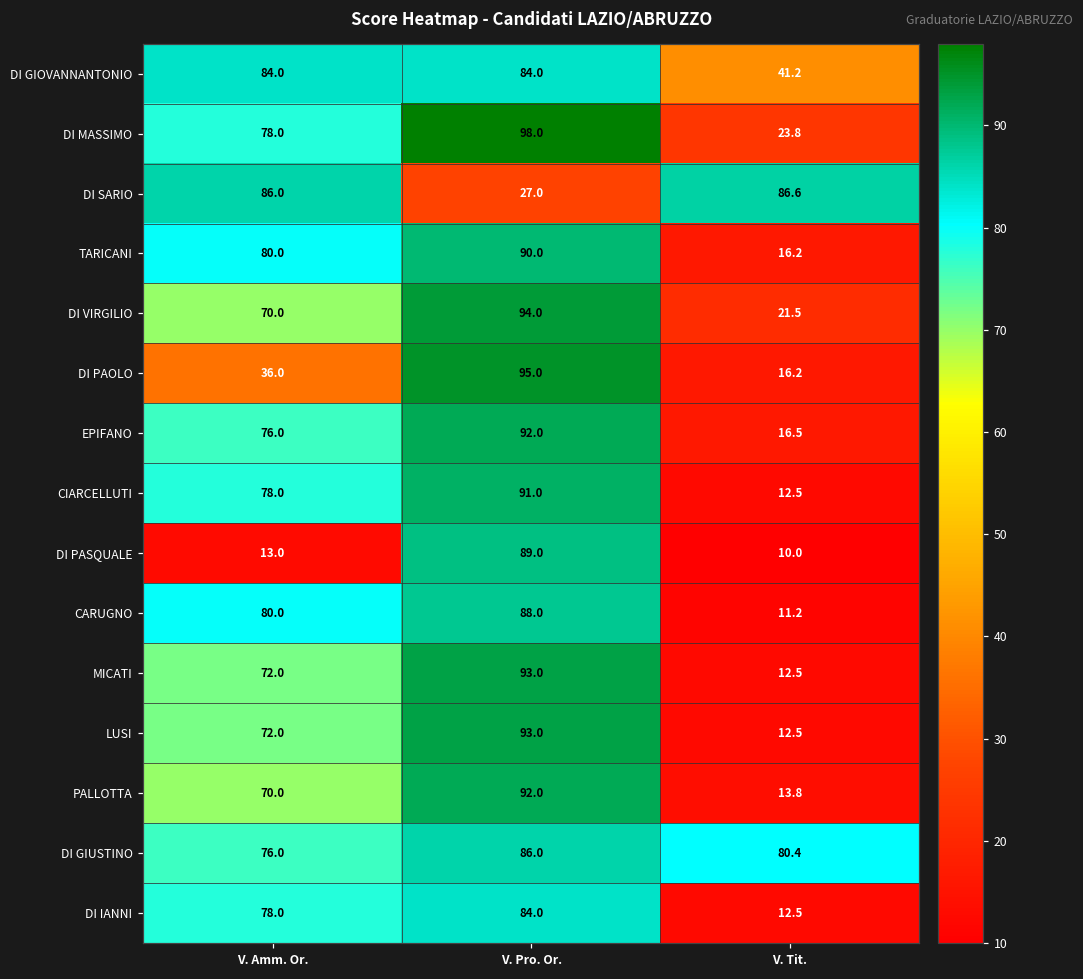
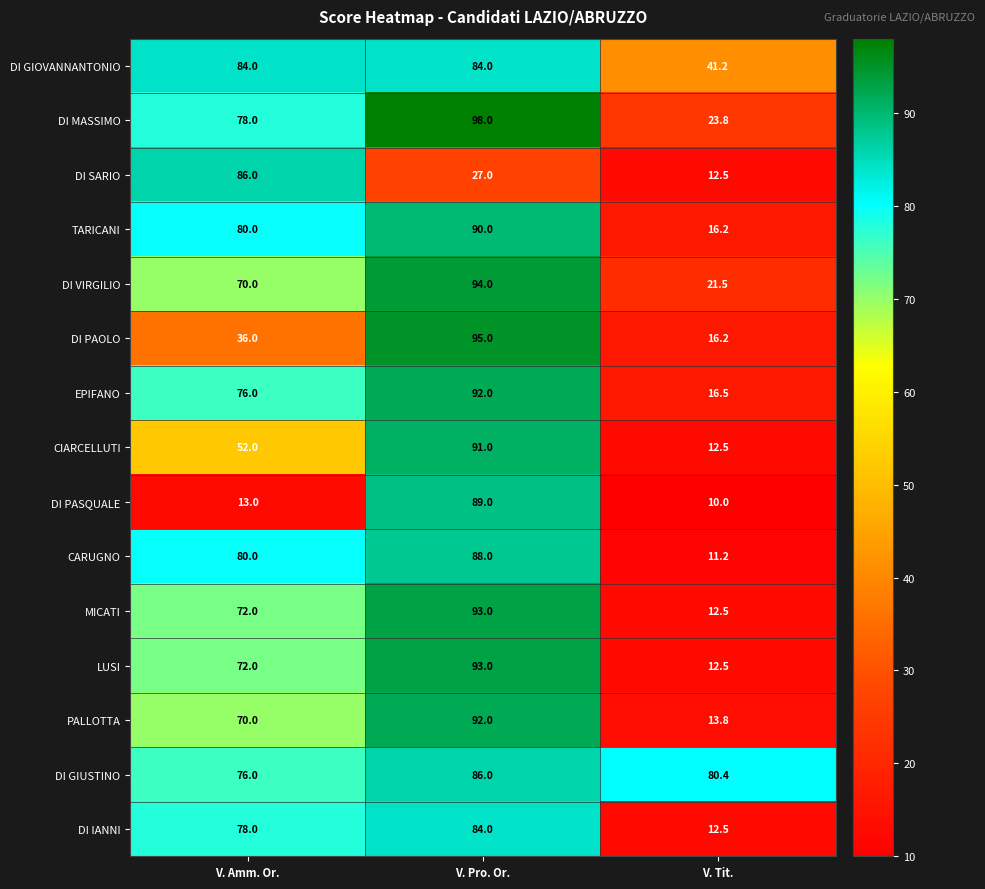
DI SARIO, V. Tit.: 86.6 -> 12.5
CIARCELLUTI, V. Amm. Or.: 78.0 -> 52.0
